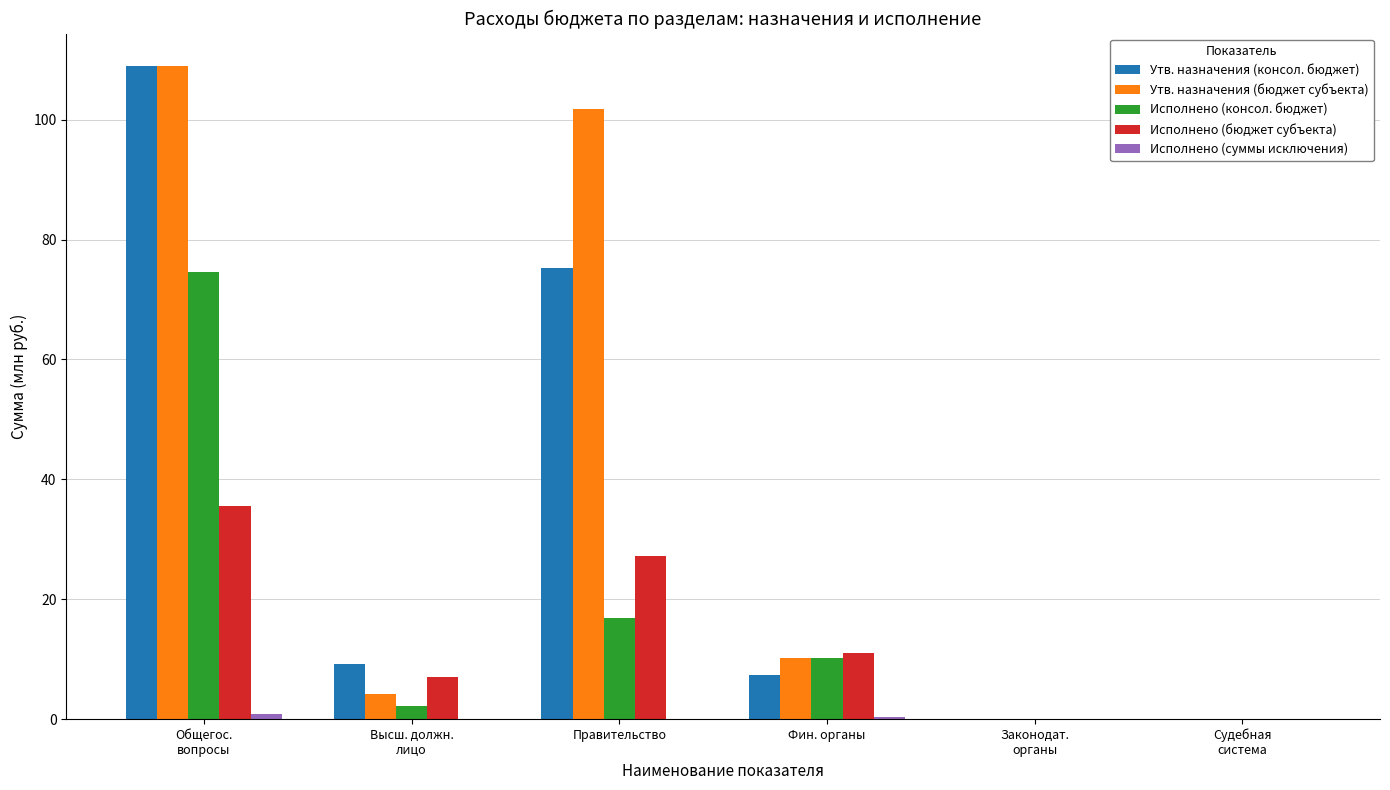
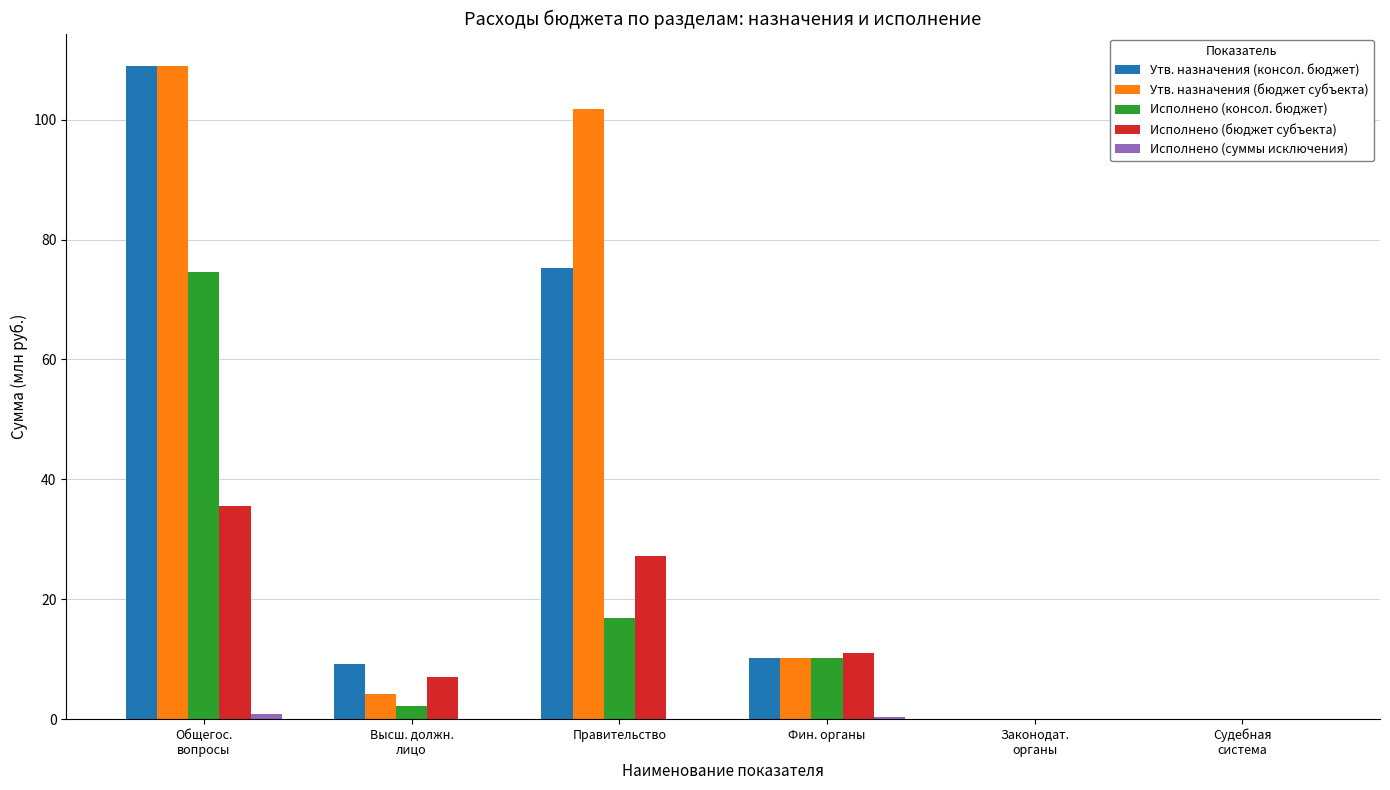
Утв. назначения (консол. бюджет), Фин. органы: 7 -> 10
